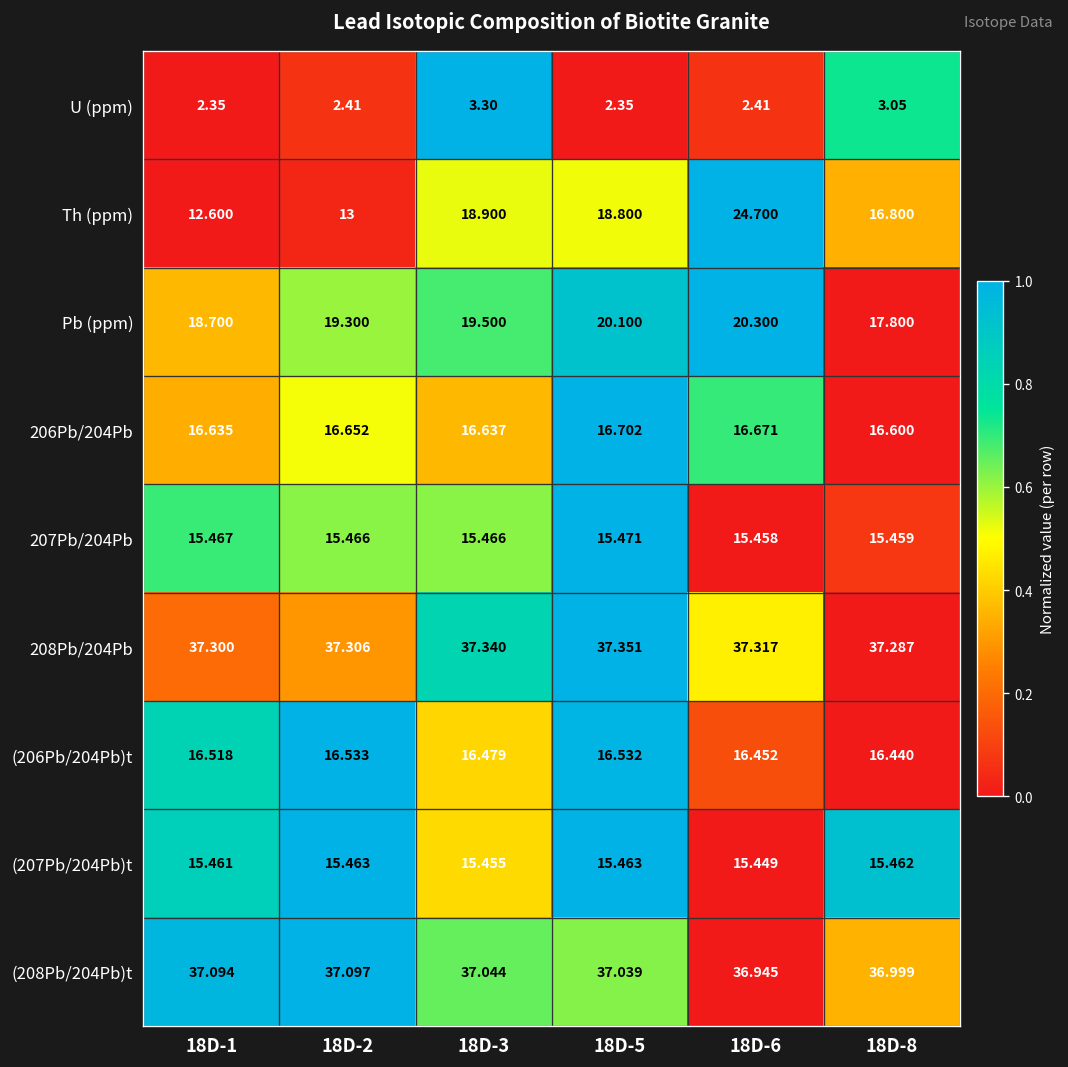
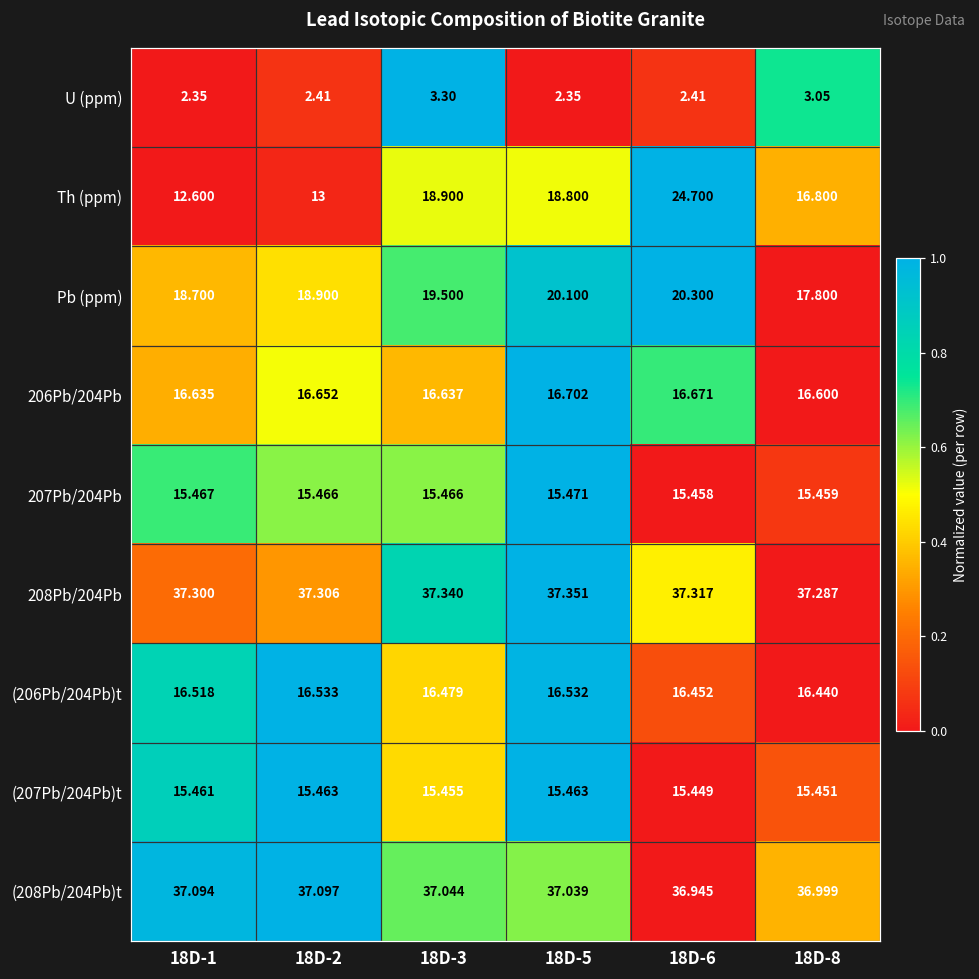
Pb (ppm), 18D-2: 19.300 -> 18.900
(207Pb/204Pb)t, 18D-8: 15.462 -> 15.451
